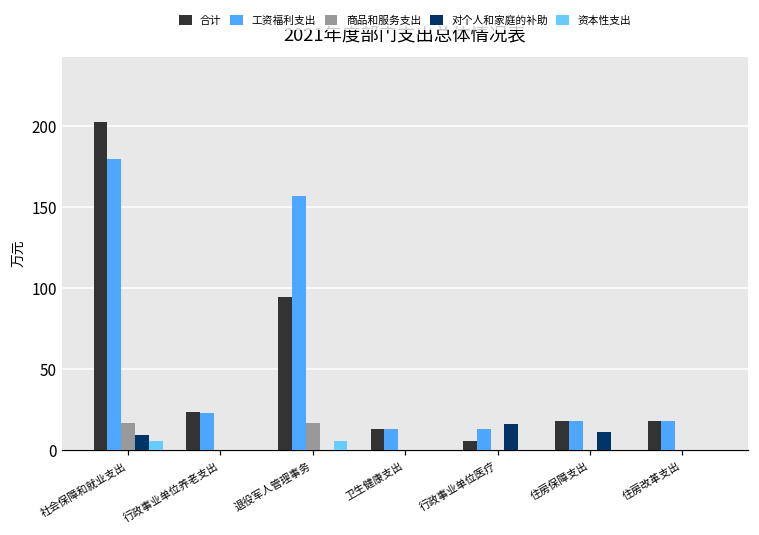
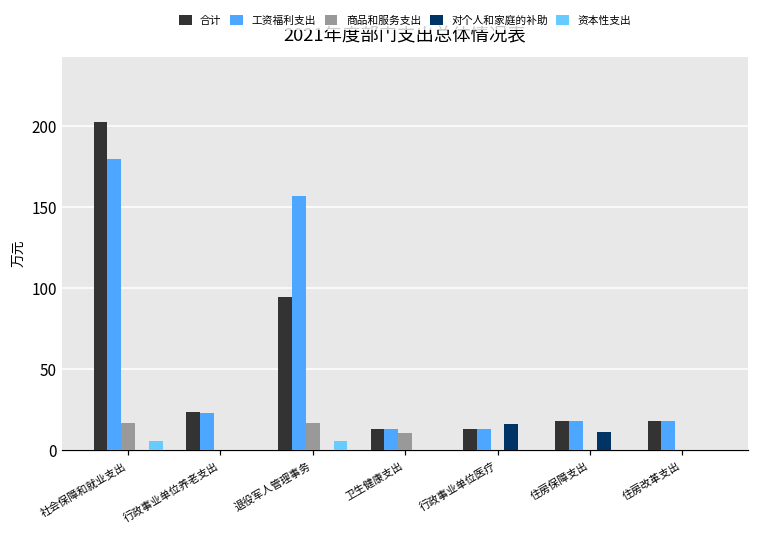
对个人和家庭的补助, 社会保障和就业支出: 10 -> 0
商品和服务支出, 卫生健康支出: 0 -> 11
合计, 行政事业单位医疗: 6 -> 13
